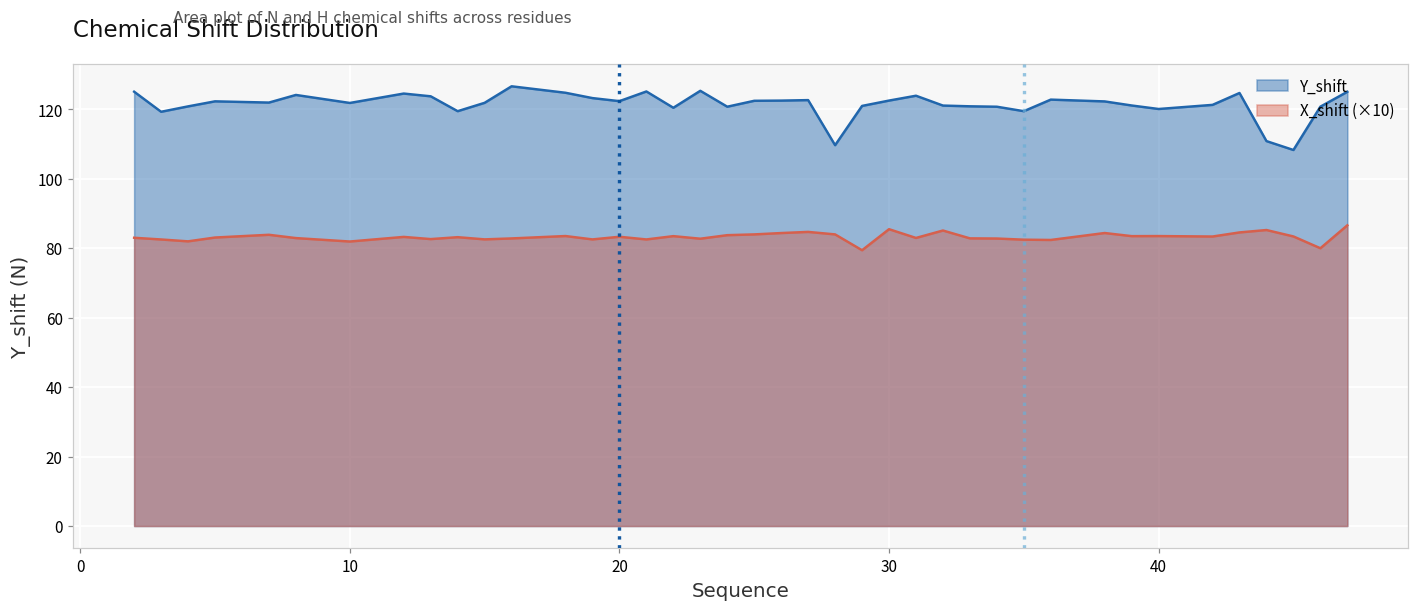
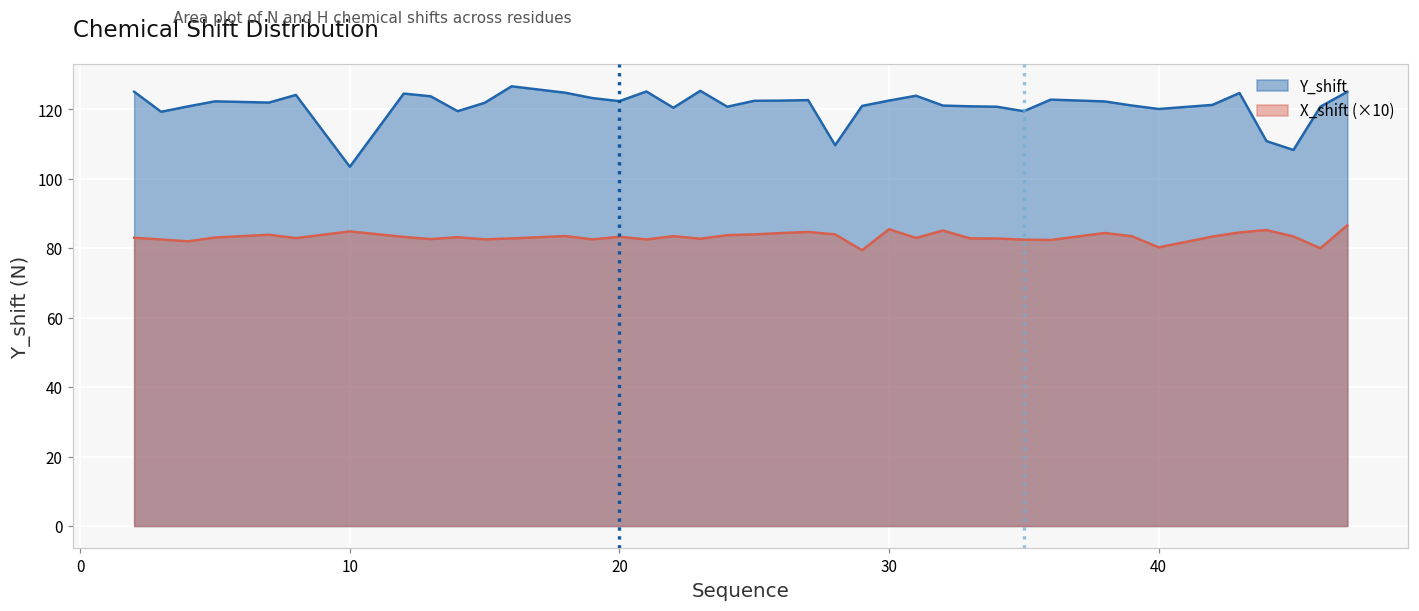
Y_shift, 10: 122 -> 103
X_shift (×10), 10: 82 -> 85
X_shift (×10), 40: 84 -> 80
